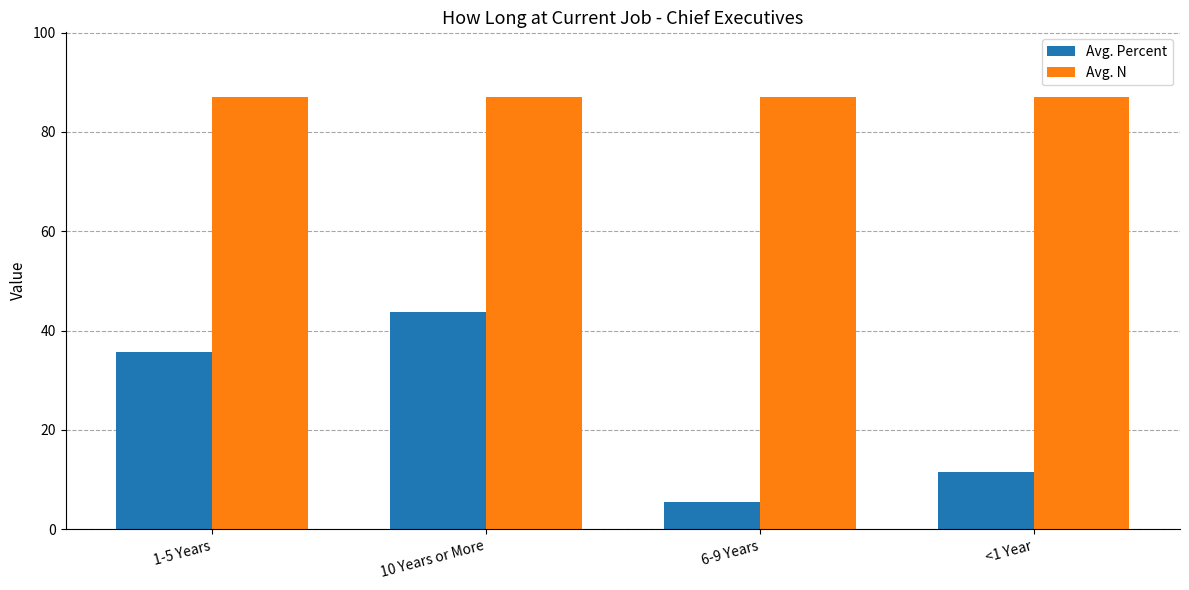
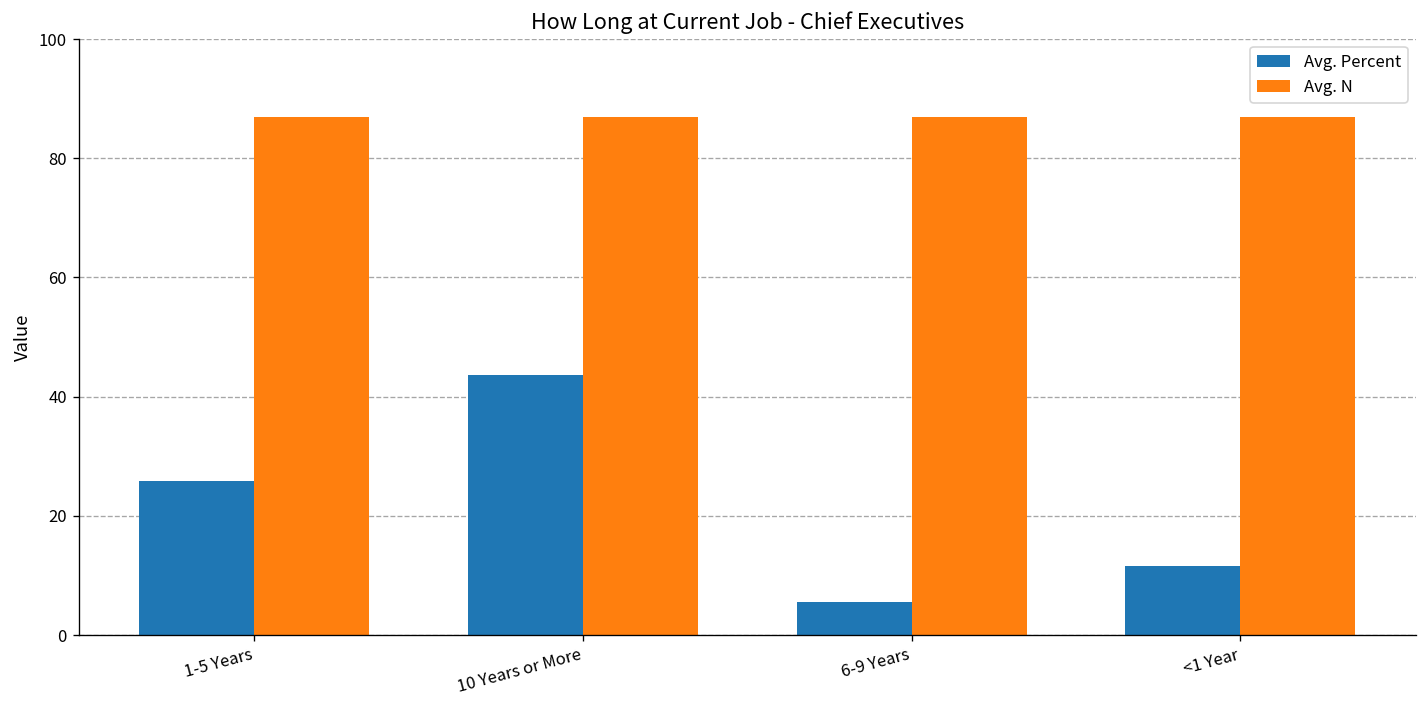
Avg. Percent, 1-5 Years: 36 -> 26
